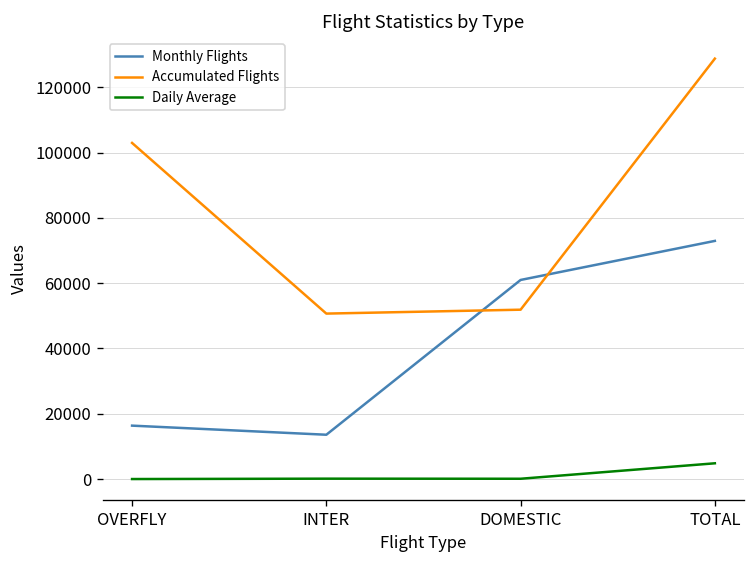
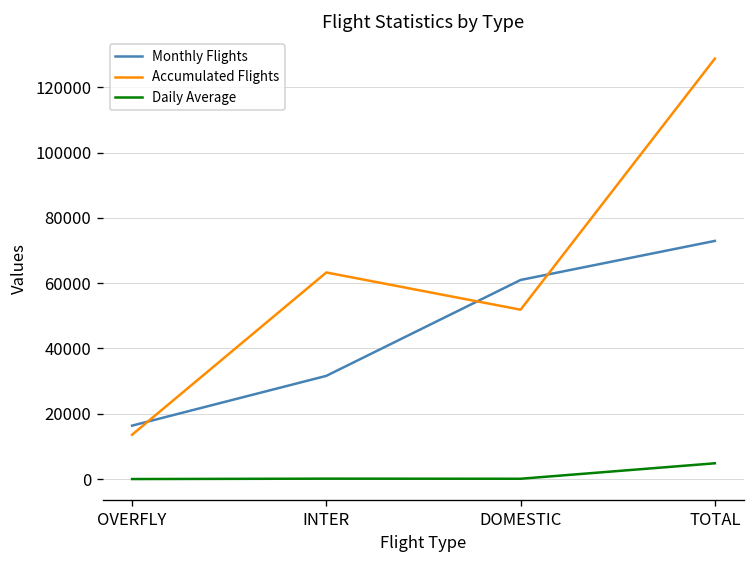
Accumulated Flights, OVERFLY: 103000 -> 14000
Monthly Flights, INTER: 14000 -> 32000
Accumulated Flights, INTER: 51000 -> 63000
